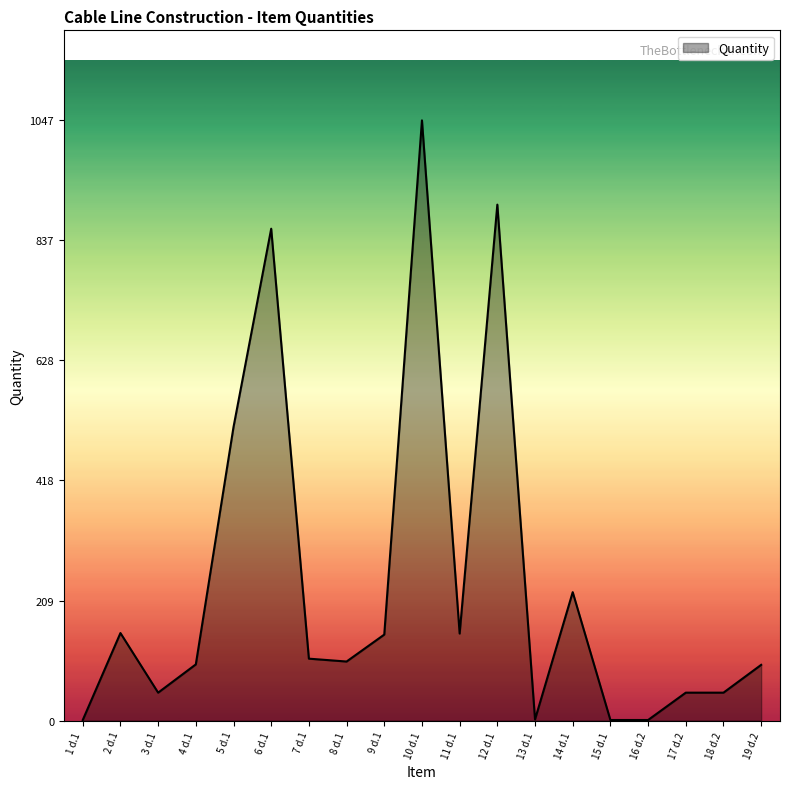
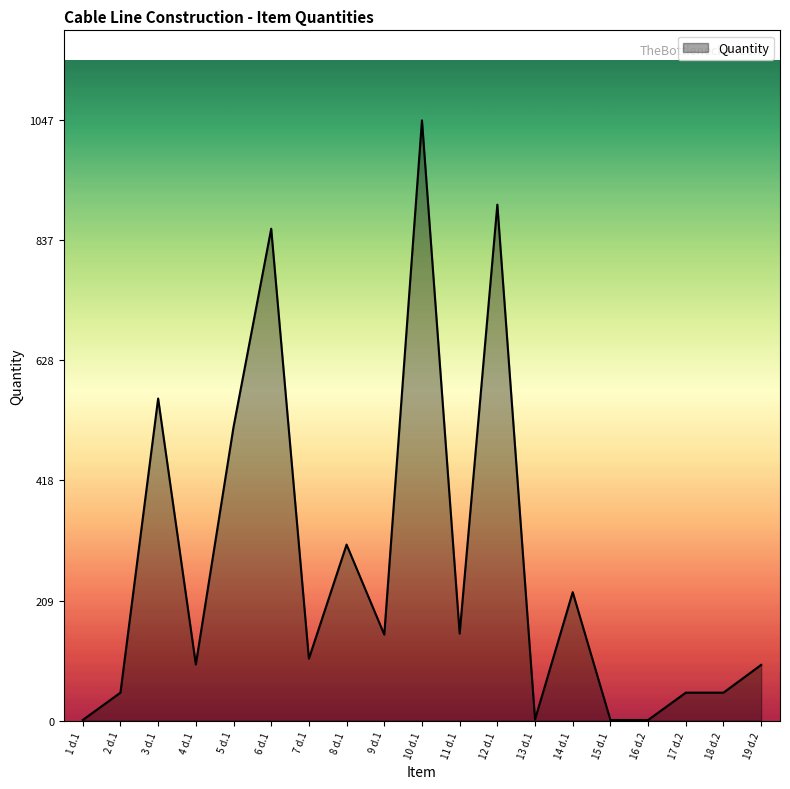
2 d.1: 150 -> 50
3 d.1: 50 -> 560
8 d.1: 100 -> 310
